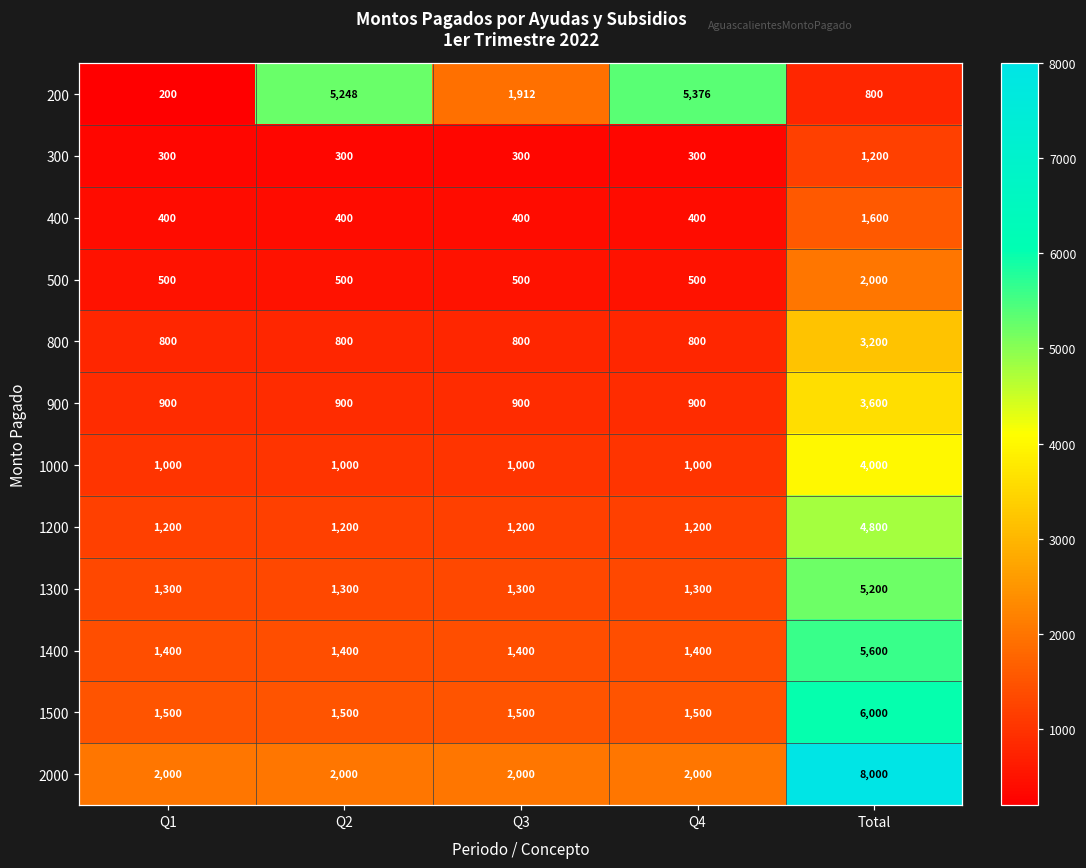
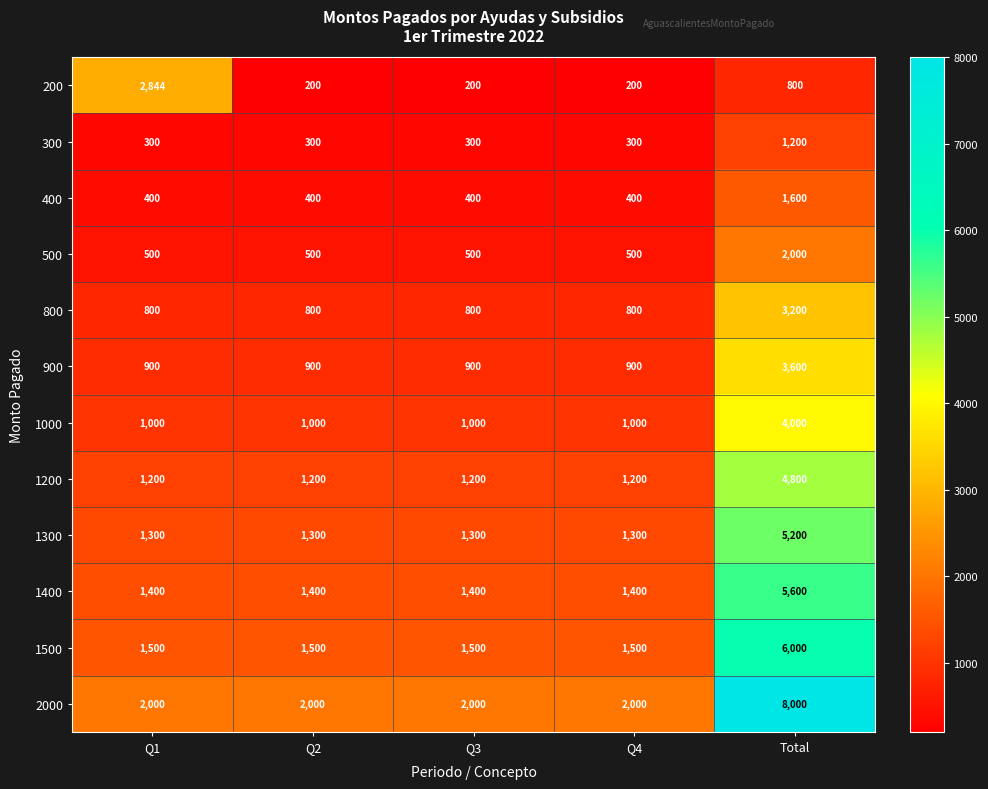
200, Q1: 200 -> 2,844
200, Q2: 5,248 -> 200
200, Q3: 1,912 -> 200
200, Q4: 5,376 -> 200
